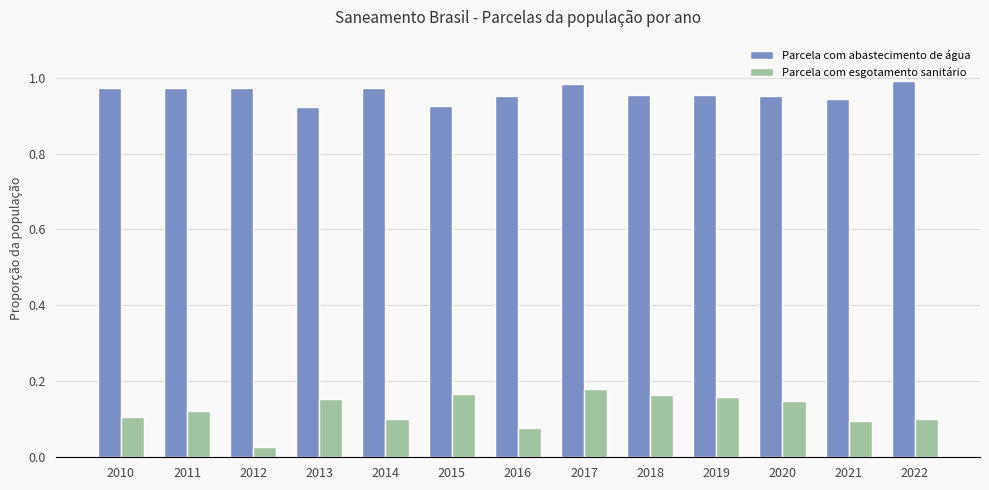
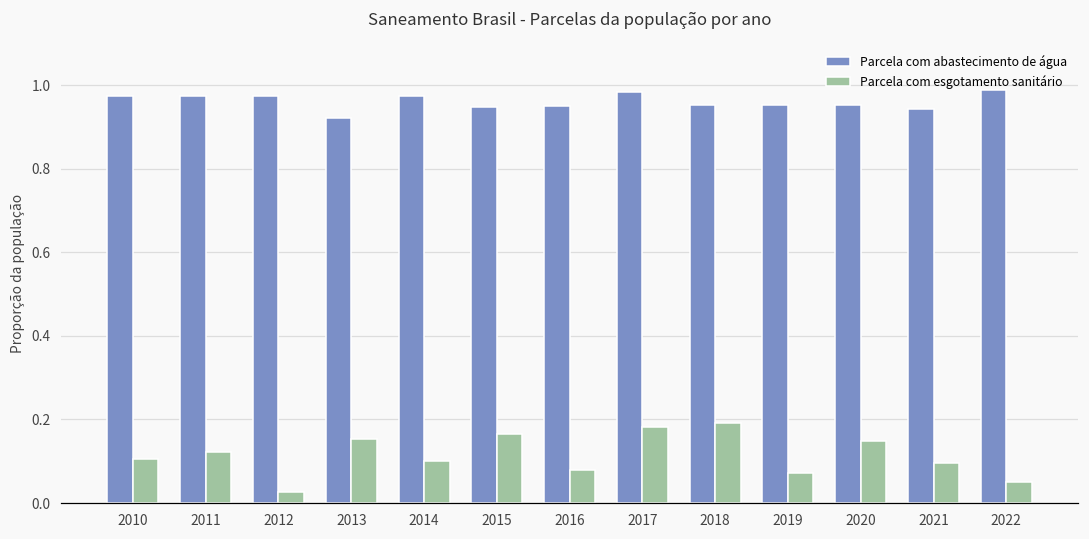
Parcela com abastecimento de água, 2015: 0.92 -> 0.95
Parcela com esgotamento sanitário, 2018: 0.16 -> 0.19
Parcela com esgotamento sanitário, 2019: 0.16 -> 0.07
Parcela com esgotamento sanitário, 2022: 0.10 -> 0.05
